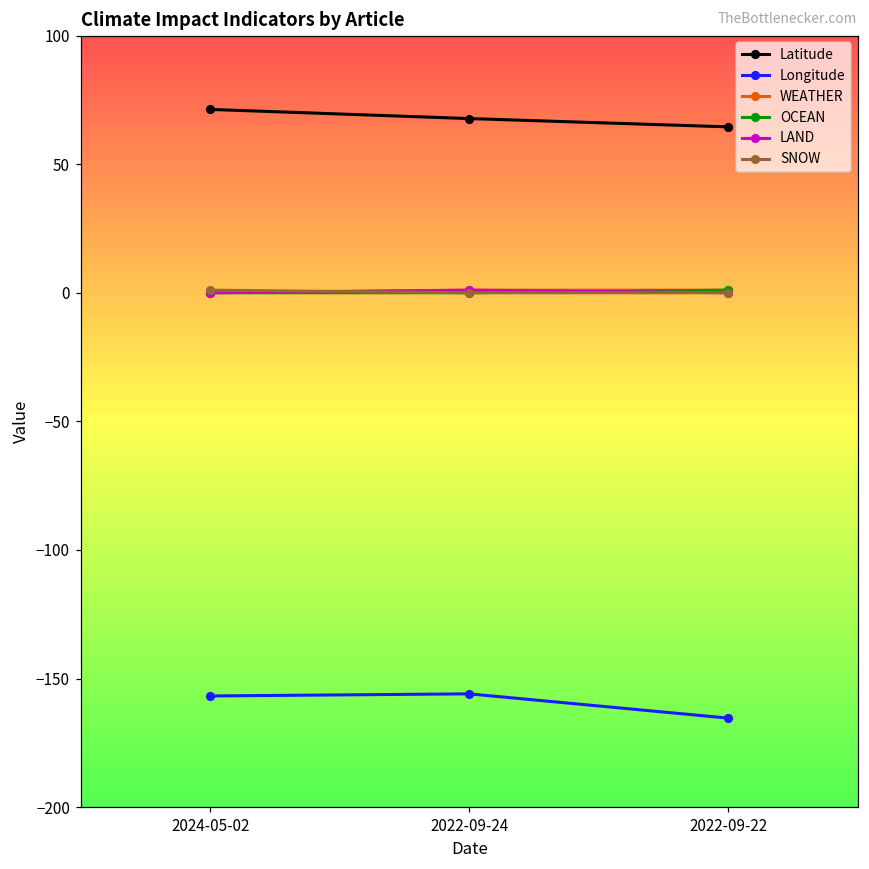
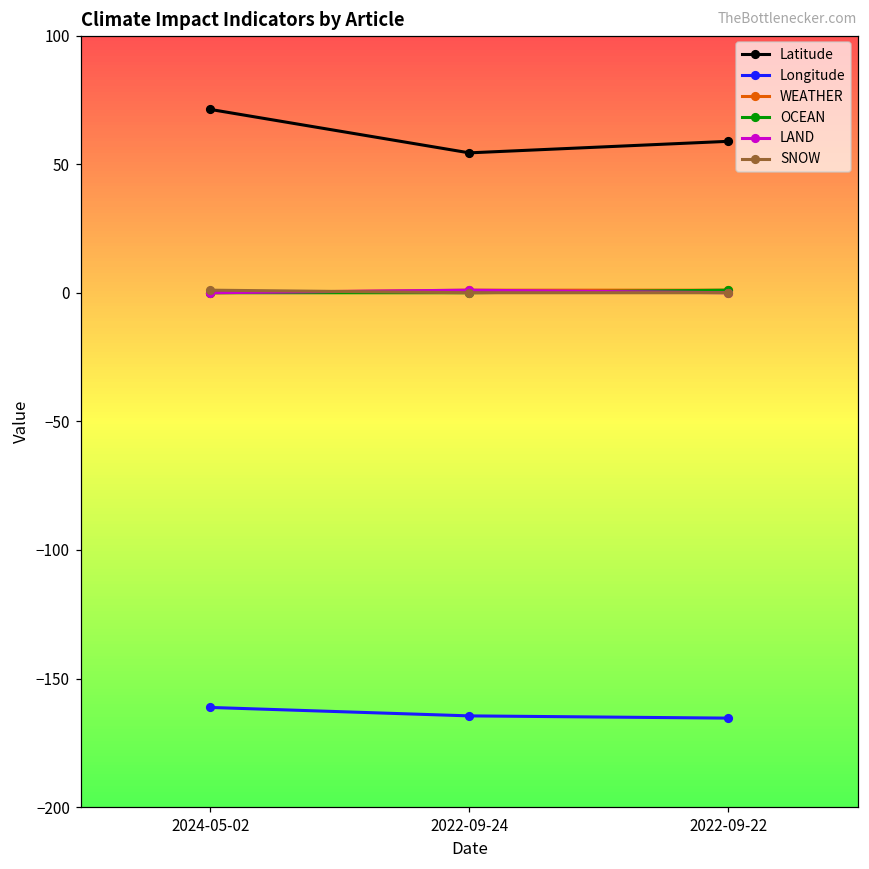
Longitude, 2024-05-02: -157 -> -161
Latitude, 2022-09-24: 68 -> 54
Longitude, 2022-09-24: -156 -> -165
Latitude, 2022-09-22: 65 -> 59
